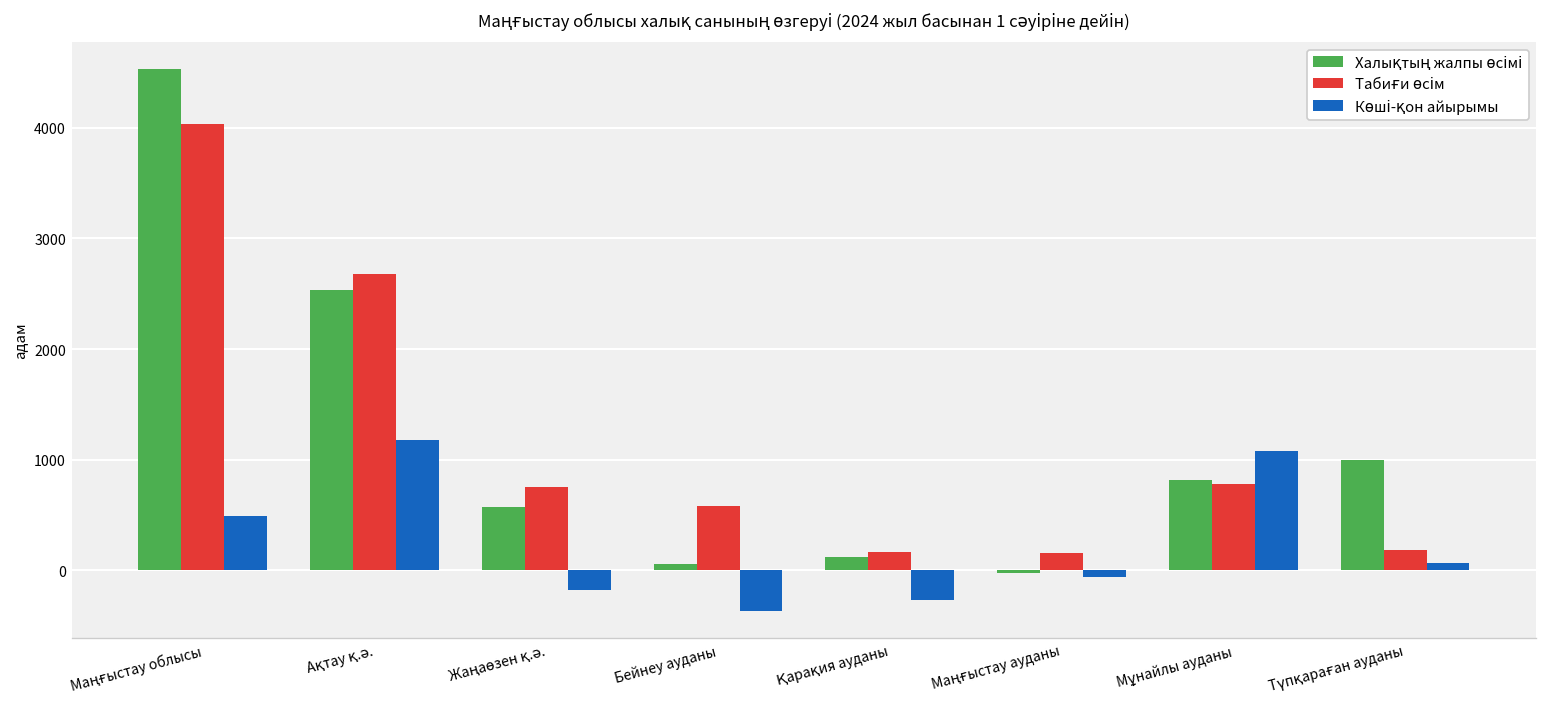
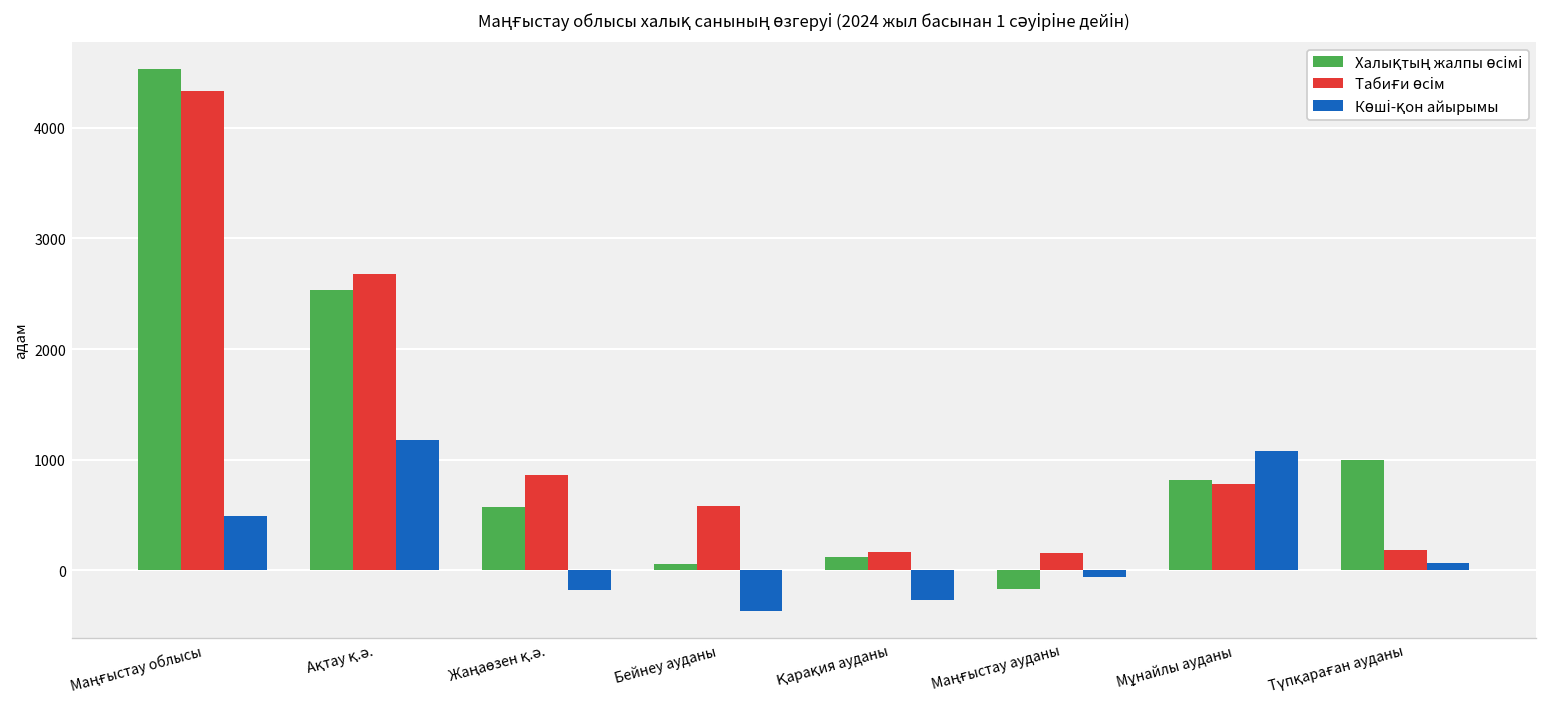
Табиғи өсім, Маңғыстау облысы: 4000 -> 4300
Табиғи өсім, Жаңаөзен қ.ә.: 800 -> 900
Халықтың жалпы өсімі, Маңғыстау ауданы: 0 -> -200
